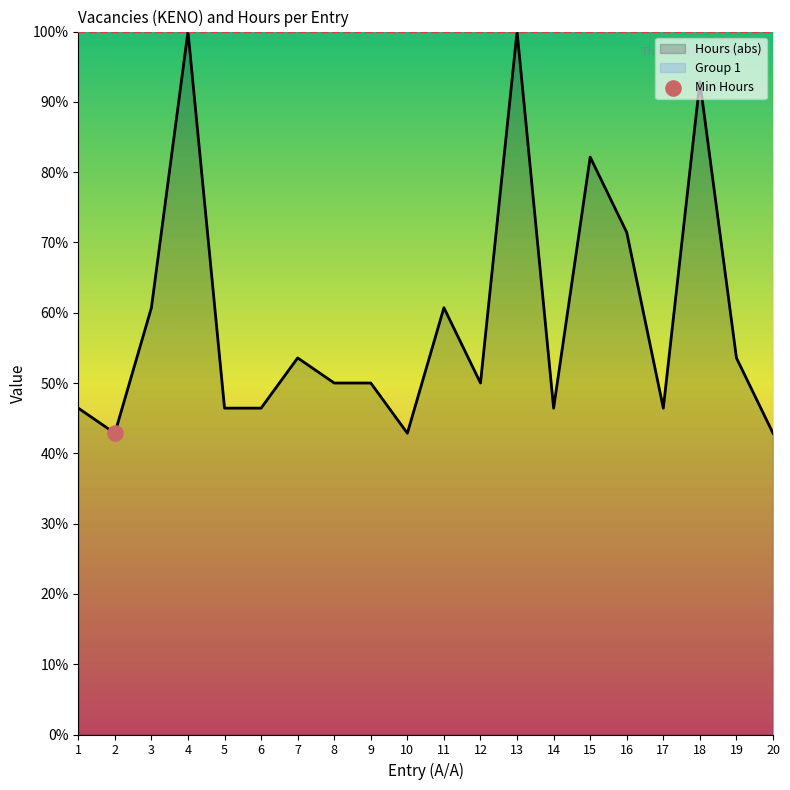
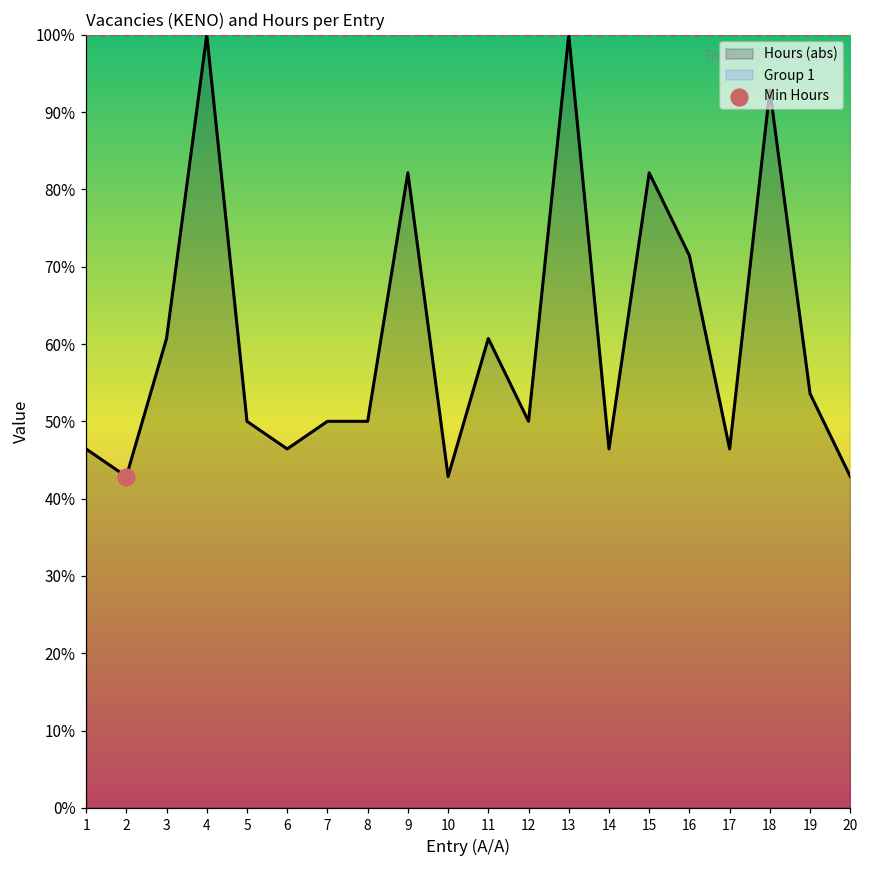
Hours (abs), 5: 46% -> 50%
Hours (abs), 7: 54% -> 50%
Hours (abs), 9: 50% -> 82%
